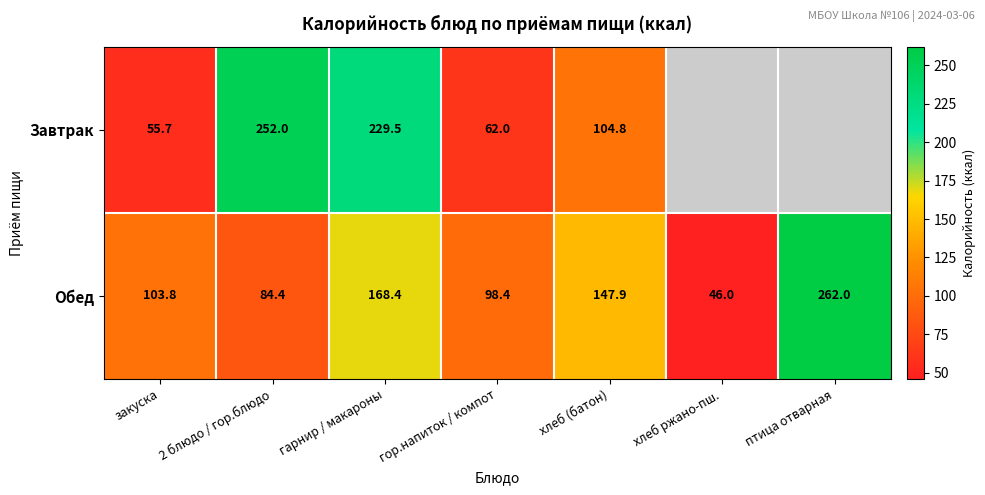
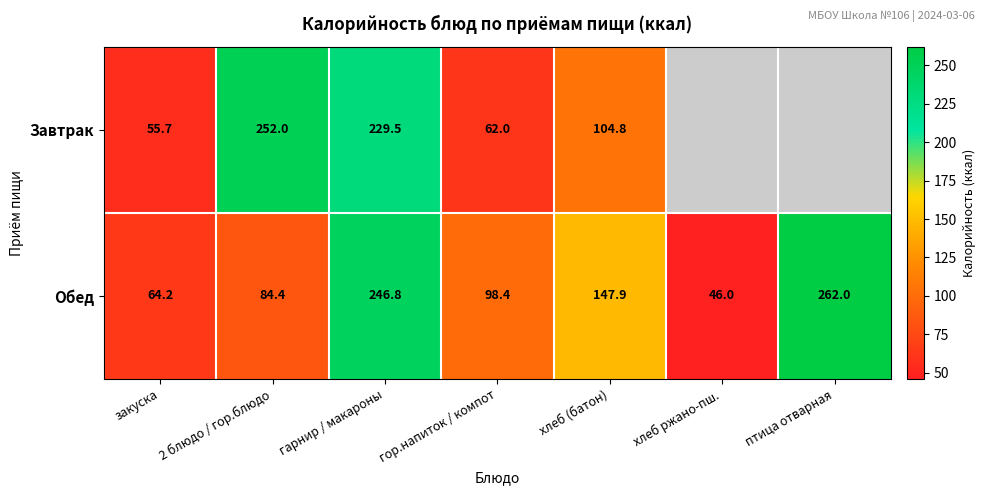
Обед, закуска: 103.8 -> 64.2
Обед, гарнир / макароны: 168.4 -> 246.8
